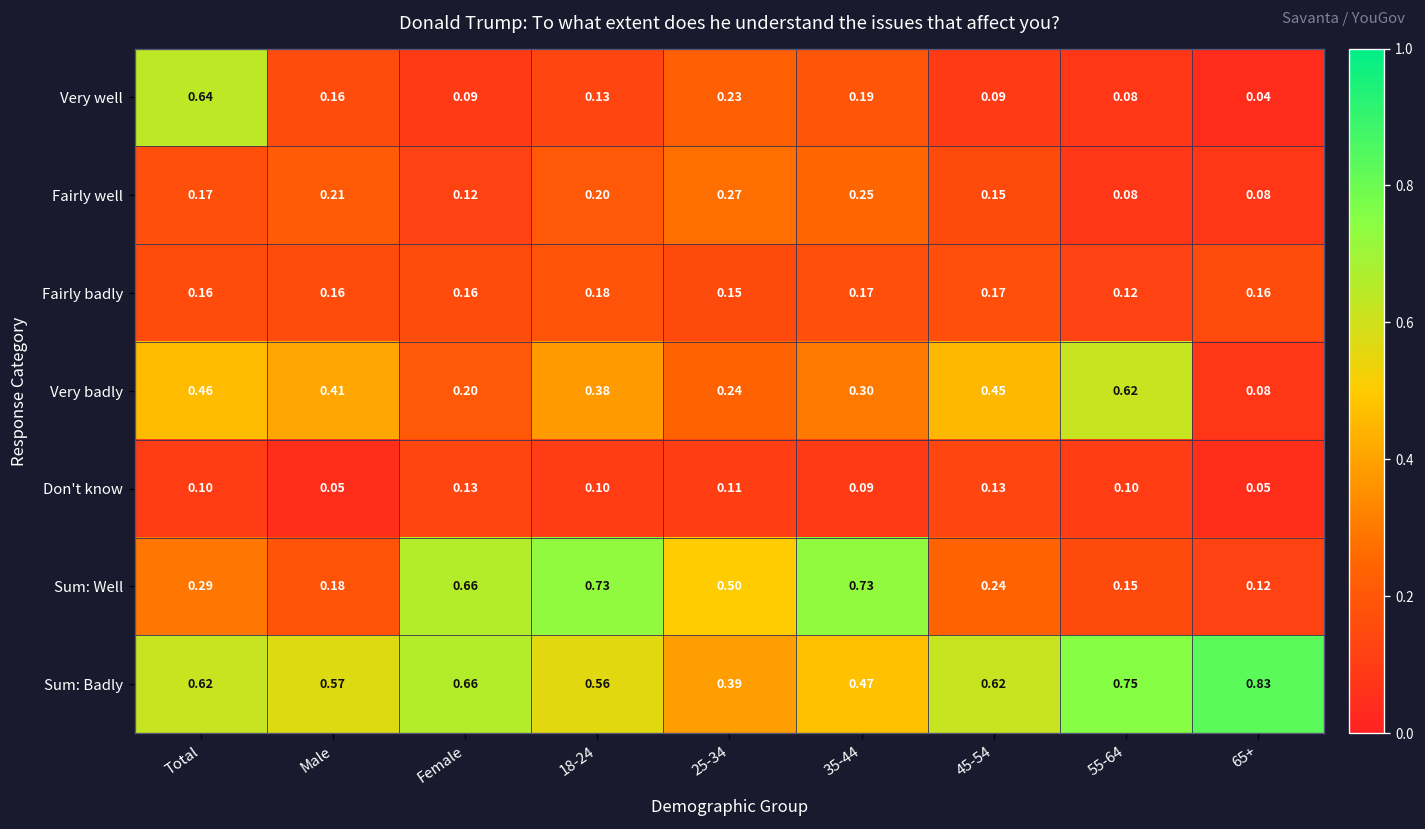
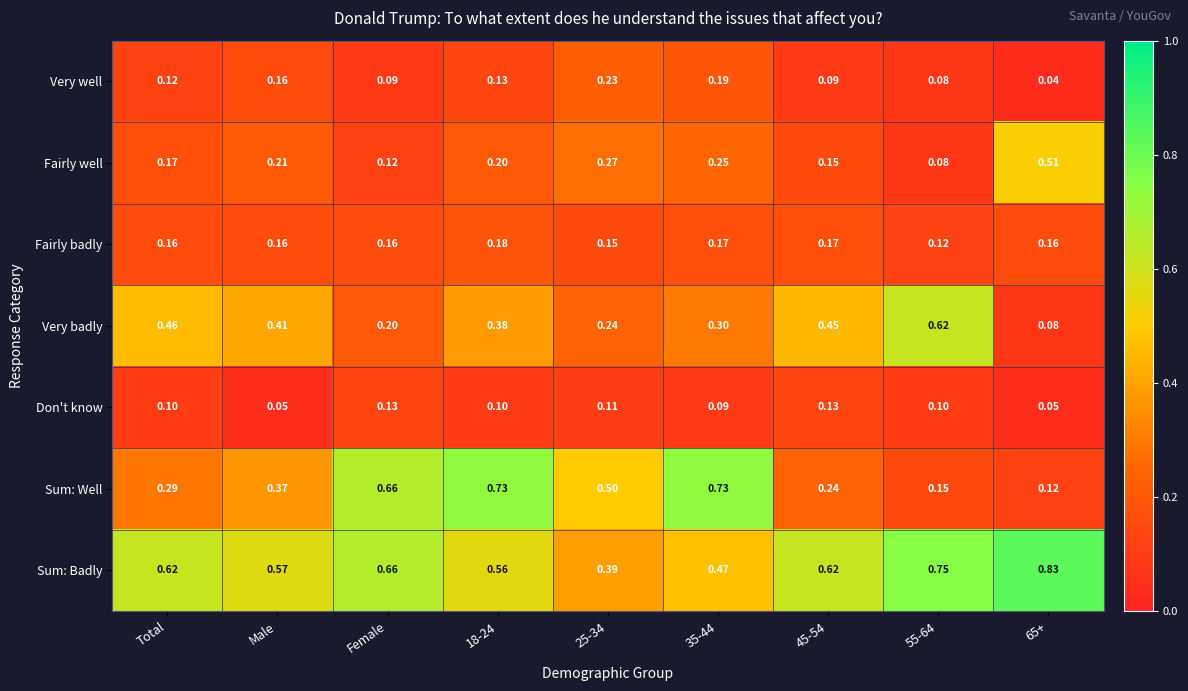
Very well, Total: 0.64 -> 0.12
Fairly well, 65+: 0.08 -> 0.51
Sum: Well, Male: 0.18 -> 0.37
